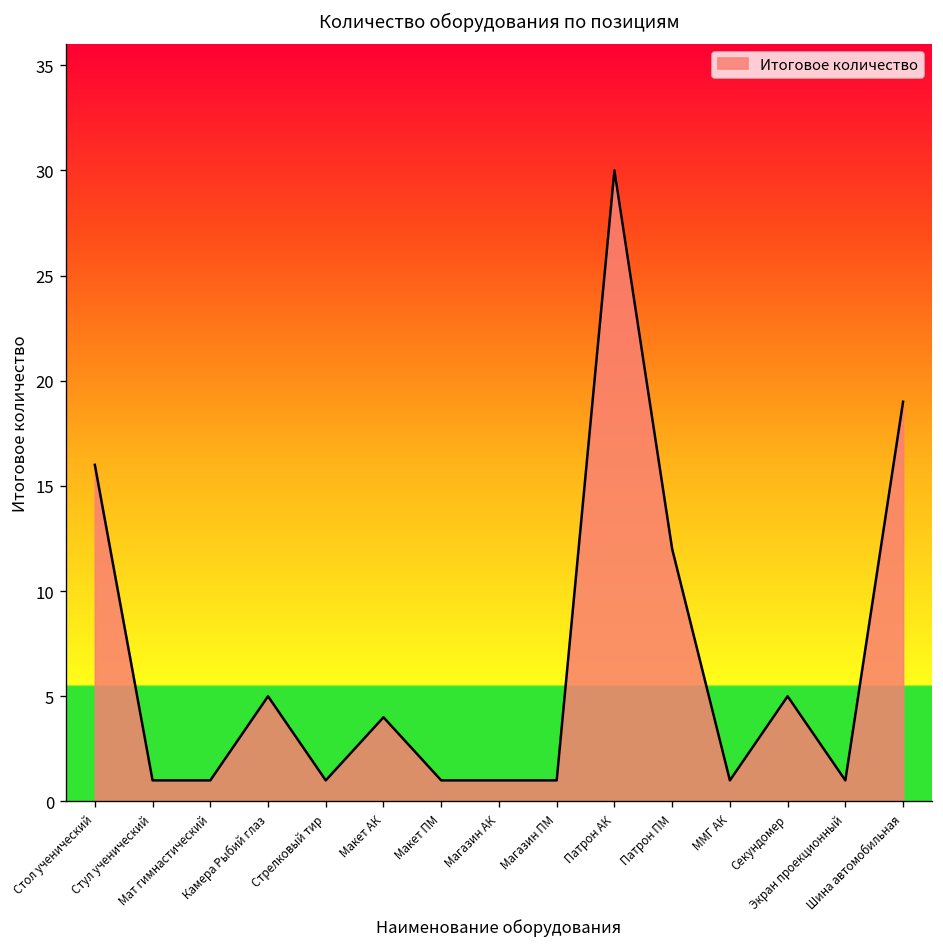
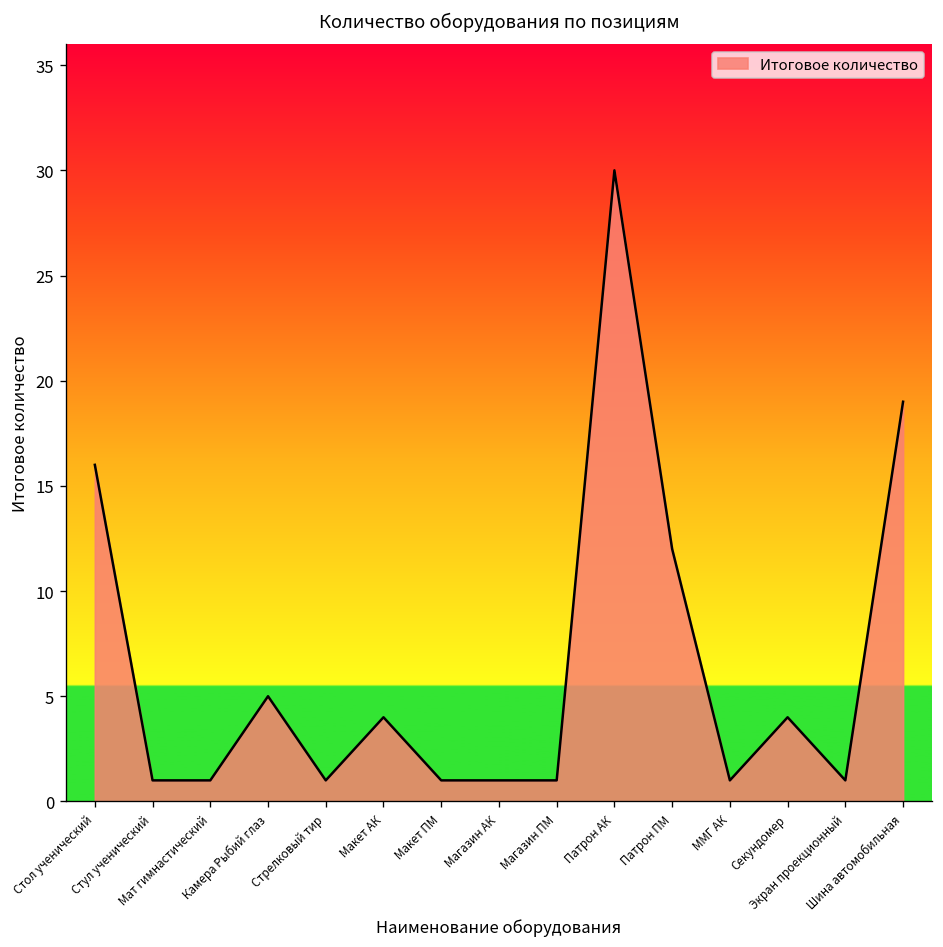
Секундомер: 5 -> 4
